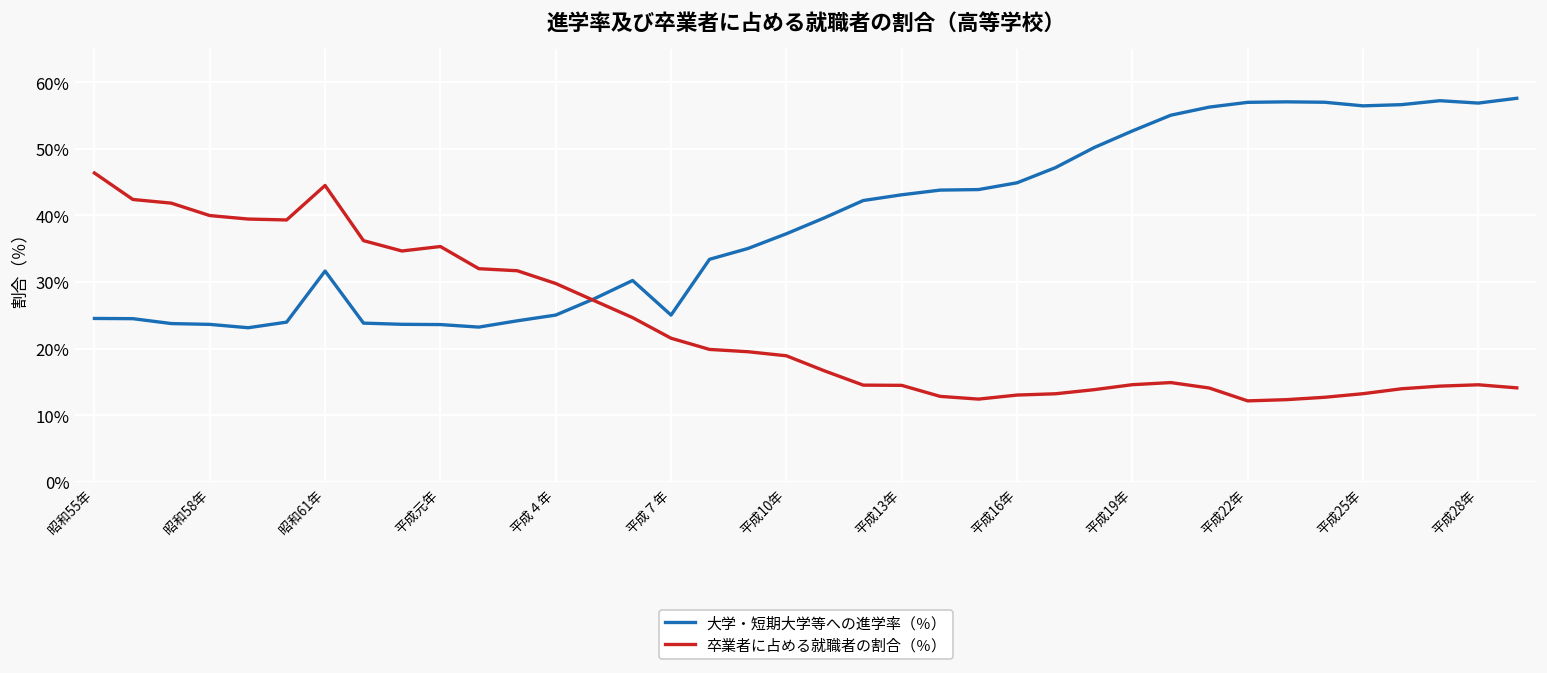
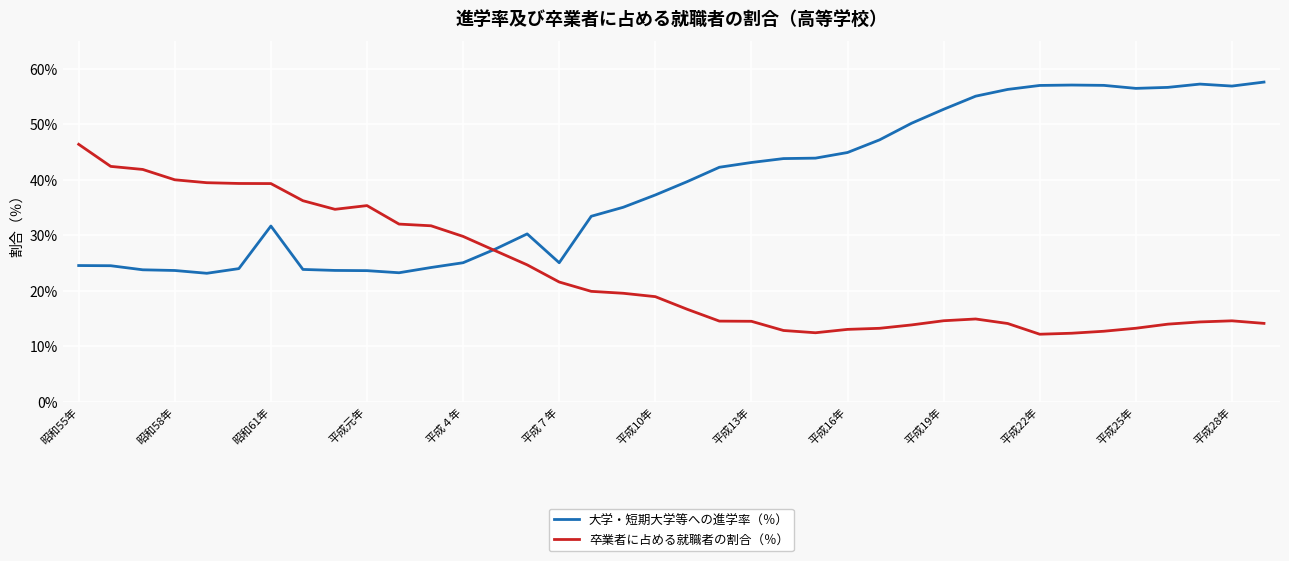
卒業者に占める就職者の割合（％）, 昭和61年: 45% -> 39%
